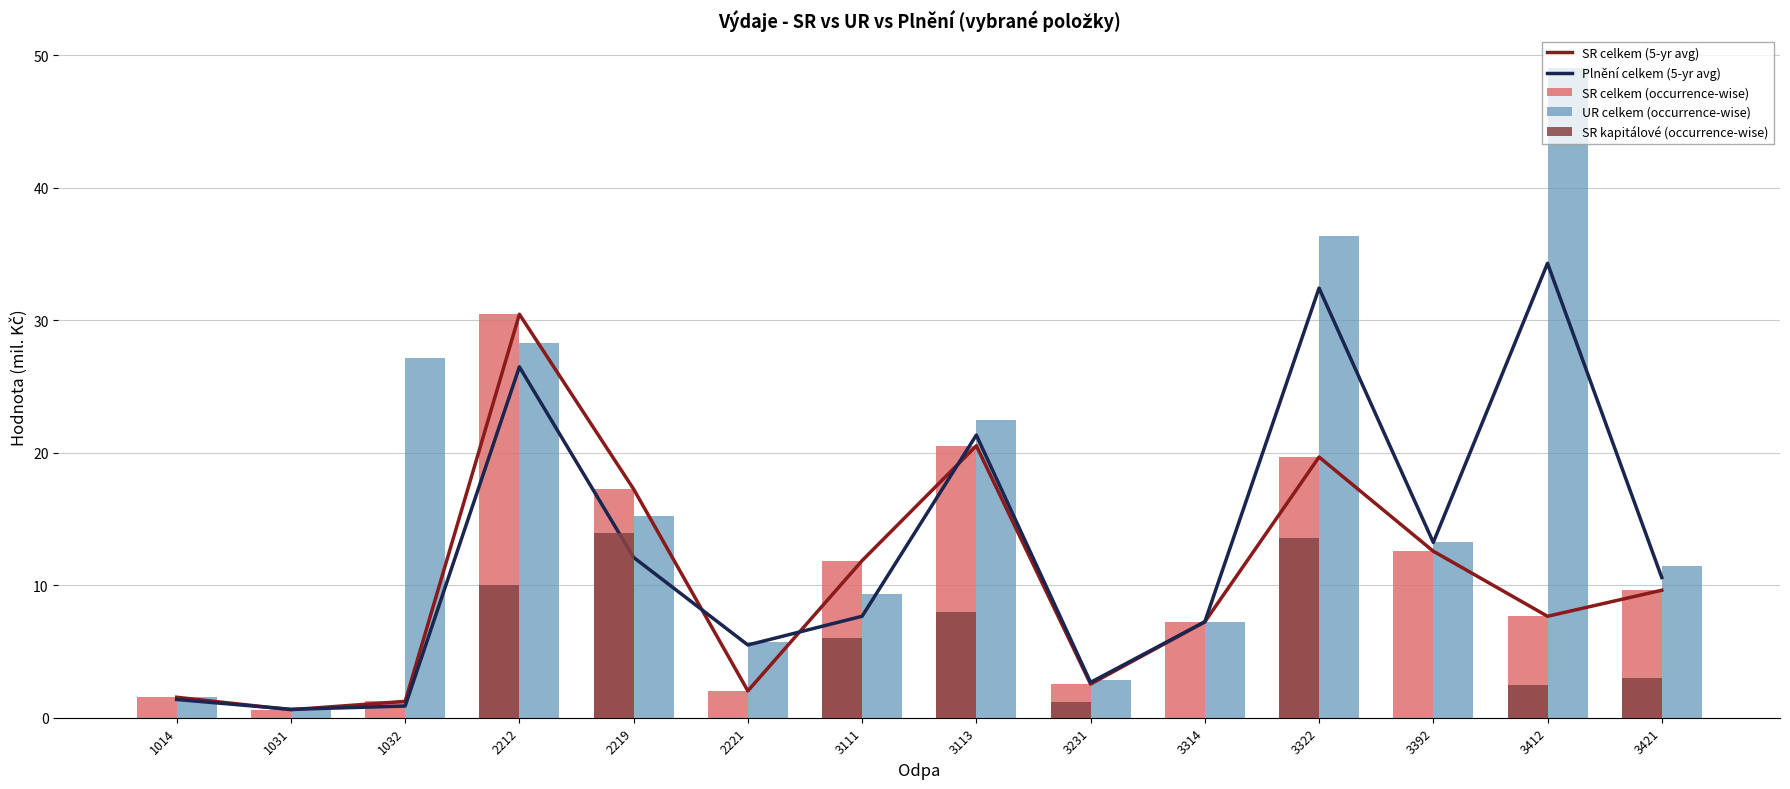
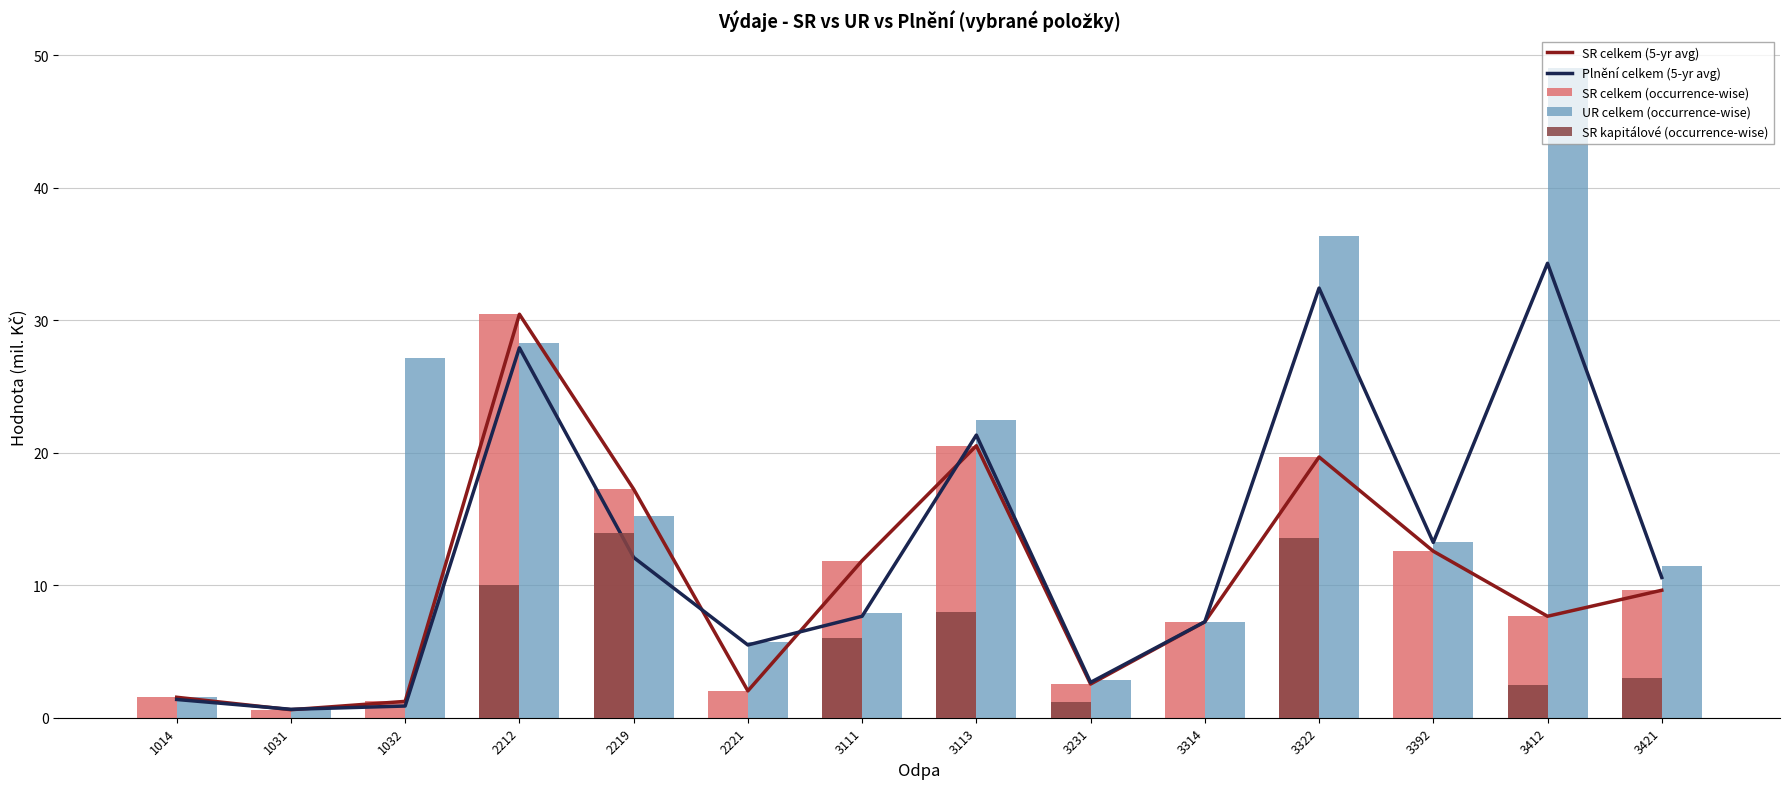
Plnění celkem (5-yr avg), 2212: 26.5 -> 27.9
UR celkem (occurrence-wise), 3111: 9.3 -> 7.9
